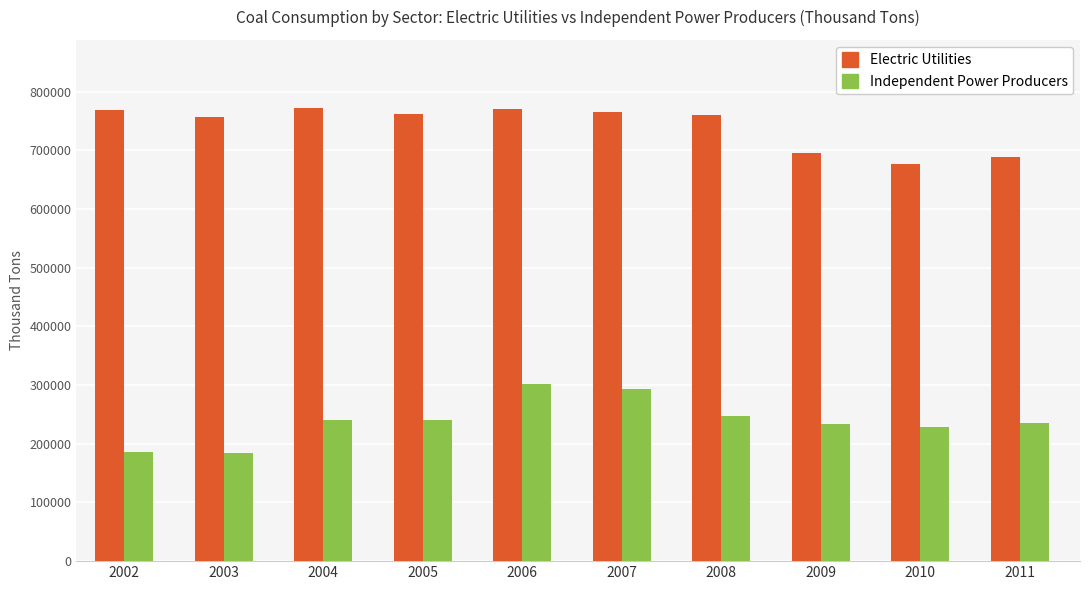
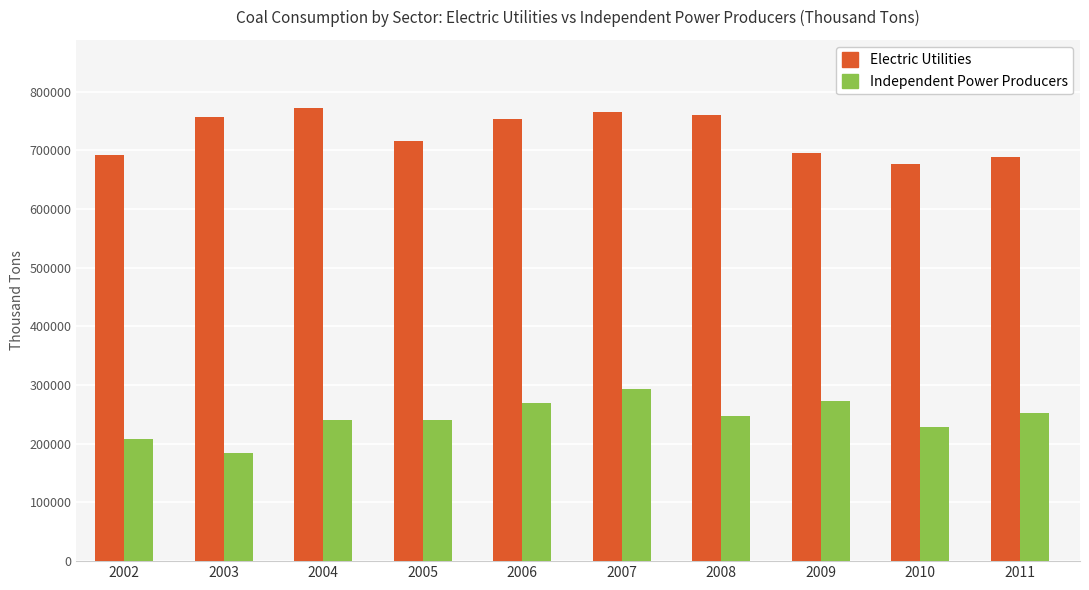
Electric Utilities, 2002: 770000 -> 690000
Independent Power Producers, 2002: 190000 -> 210000
Electric Utilities, 2005: 760000 -> 720000
Electric Utilities, 2006: 770000 -> 750000
Independent Power Producers, 2006: 300000 -> 270000
Independent Power Producers, 2009: 230000 -> 270000
Independent Power Producers, 2011: 240000 -> 250000
